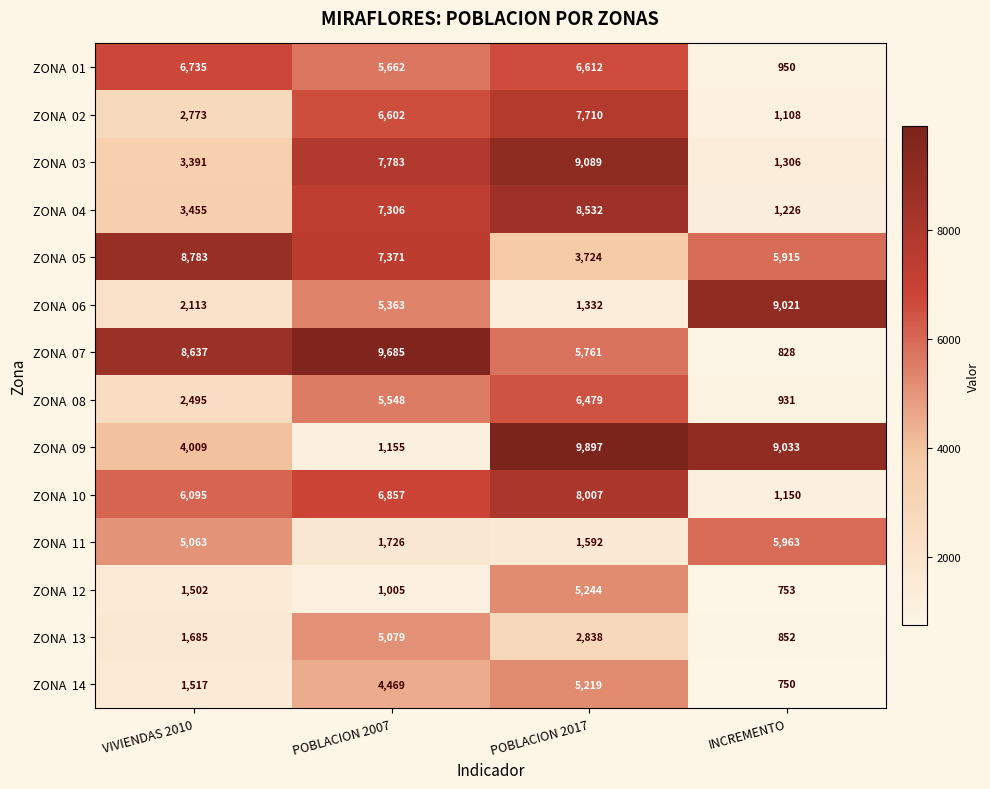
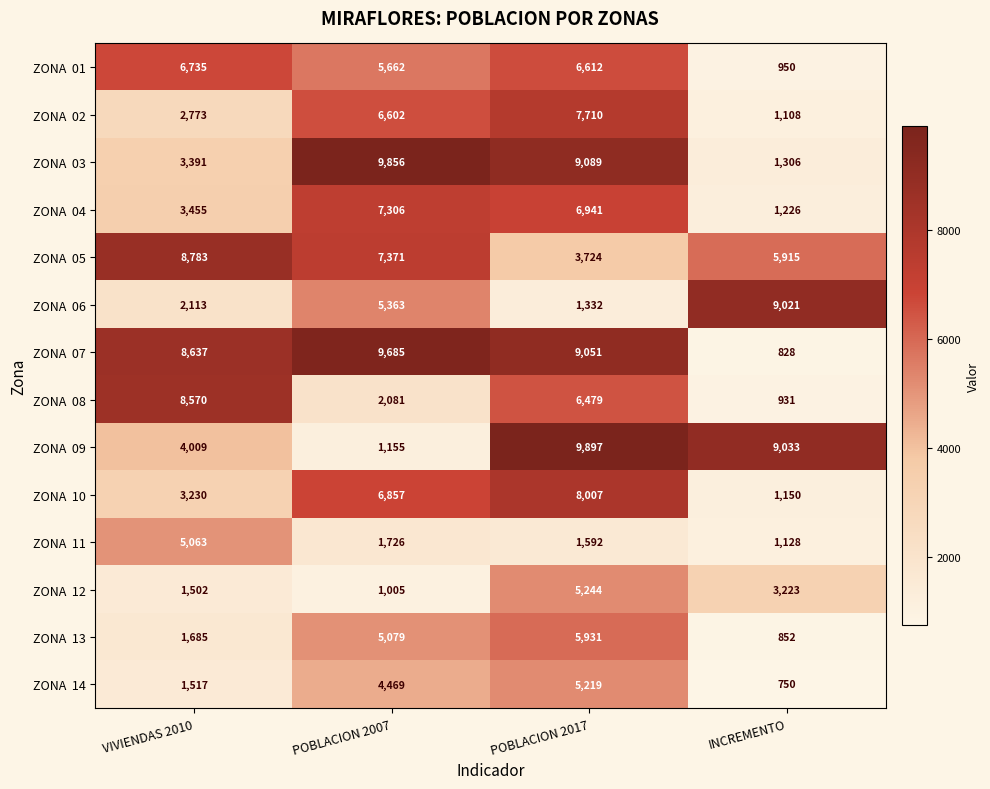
ZONA 03, POBLACION 2007: 7,783 -> 9,856
ZONA 04, POBLACION 2017: 8,532 -> 6,941
ZONA 07, POBLACION 2017: 5,761 -> 9,051
ZONA 08, VIVIENDAS 2010: 2,495 -> 8,570
ZONA 08, POBLACION 2007: 5,548 -> 2,081
ZONA 10, VIVIENDAS 2010: 6,095 -> 3,230
ZONA 11, INCREMENTO: 5,963 -> 1,128
ZONA 12, INCREMENTO: 753 -> 3,223
ZONA 13, POBLACION 2017: 2,838 -> 5,931
